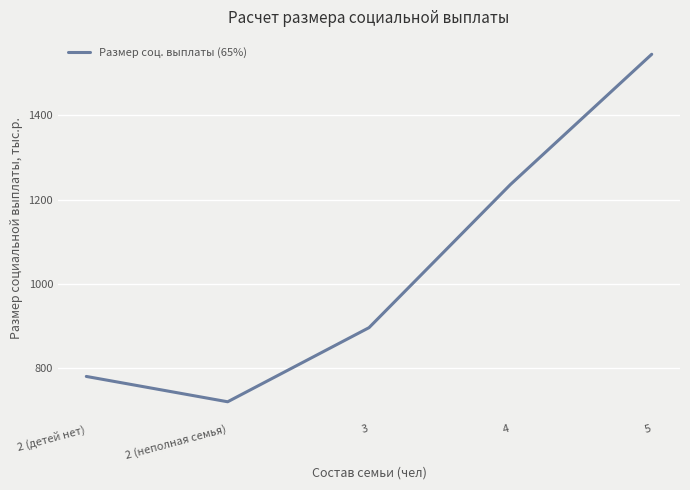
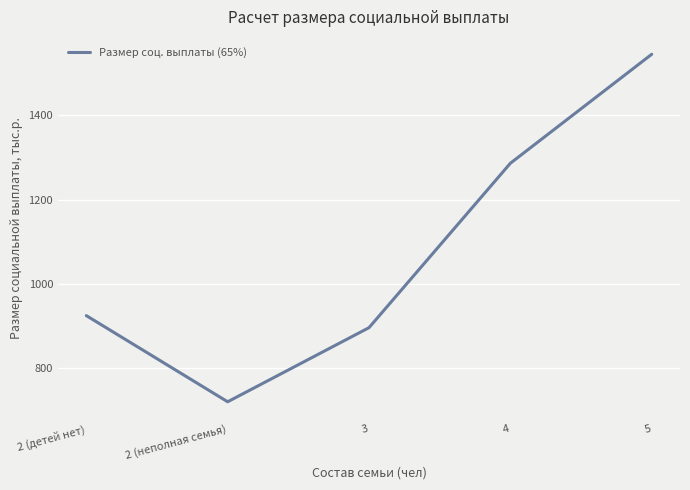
2 (детей нет): 780 -> 920
4: 1240 -> 1290
